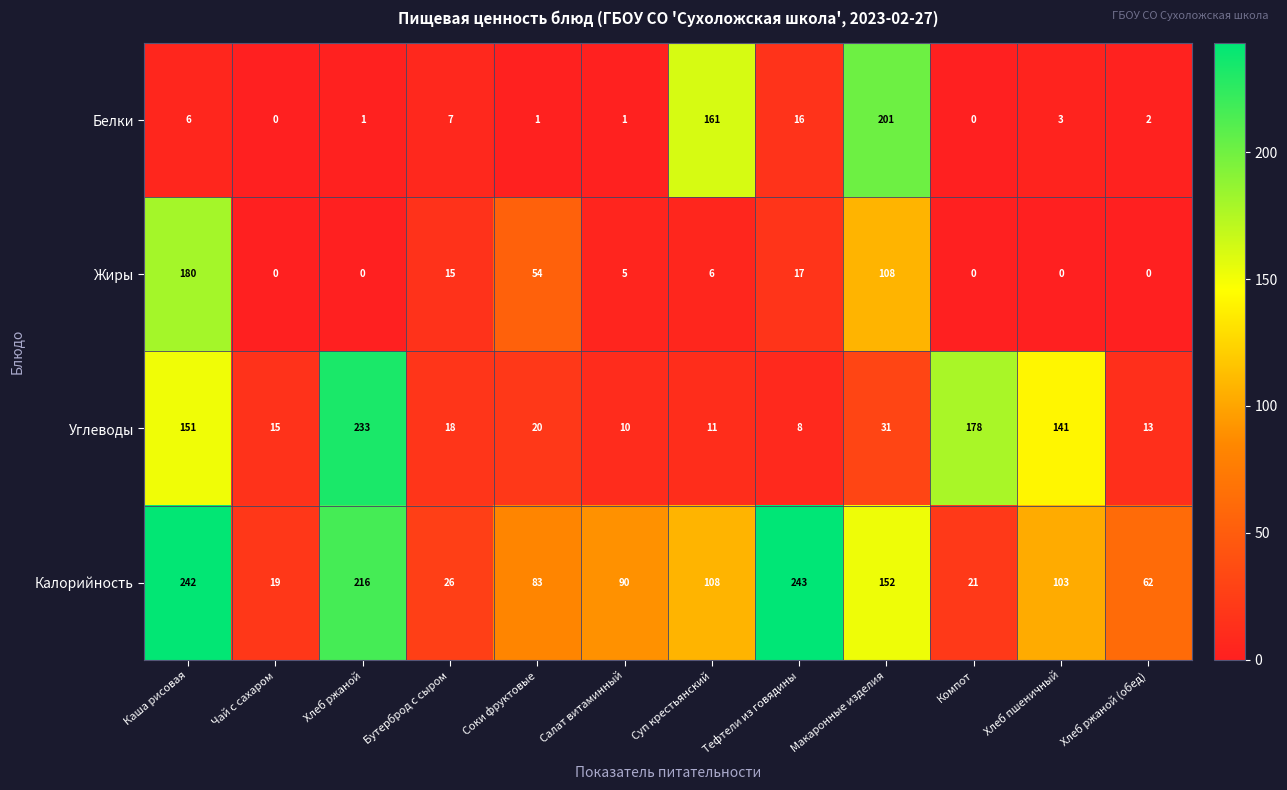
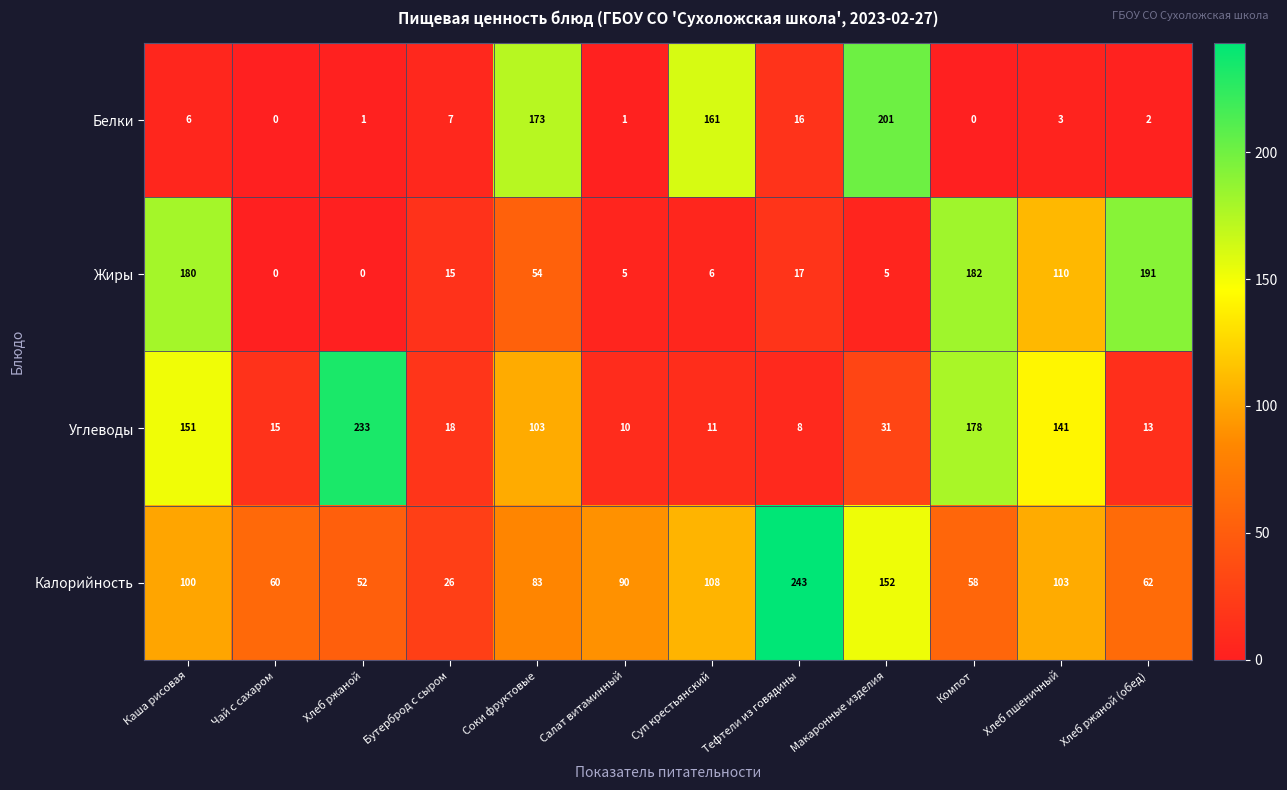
Белки, Соки фруктовые: 1 -> 173
Жиры, Макаронные изделия: 108 -> 5
Жиры, Компот: 0 -> 182
Жиры, Хлеб пшеничный: 0 -> 110
Жиры, Хлеб ржаной (обед): 0 -> 191
Углеводы, Соки фруктовые: 20 -> 103
Калорийность, Каша рисовая: 242 -> 100
Калорийность, Чай с сахаром: 19 -> 60
Калорийность, Хлеб ржаной: 216 -> 52
Калорийность, Компот: 21 -> 58
